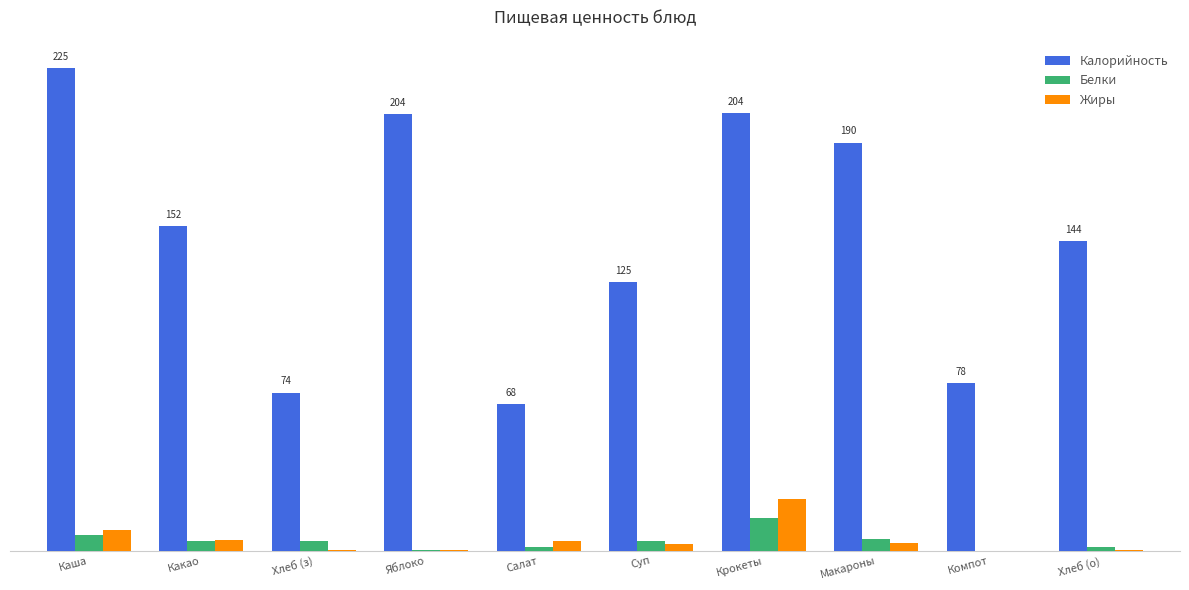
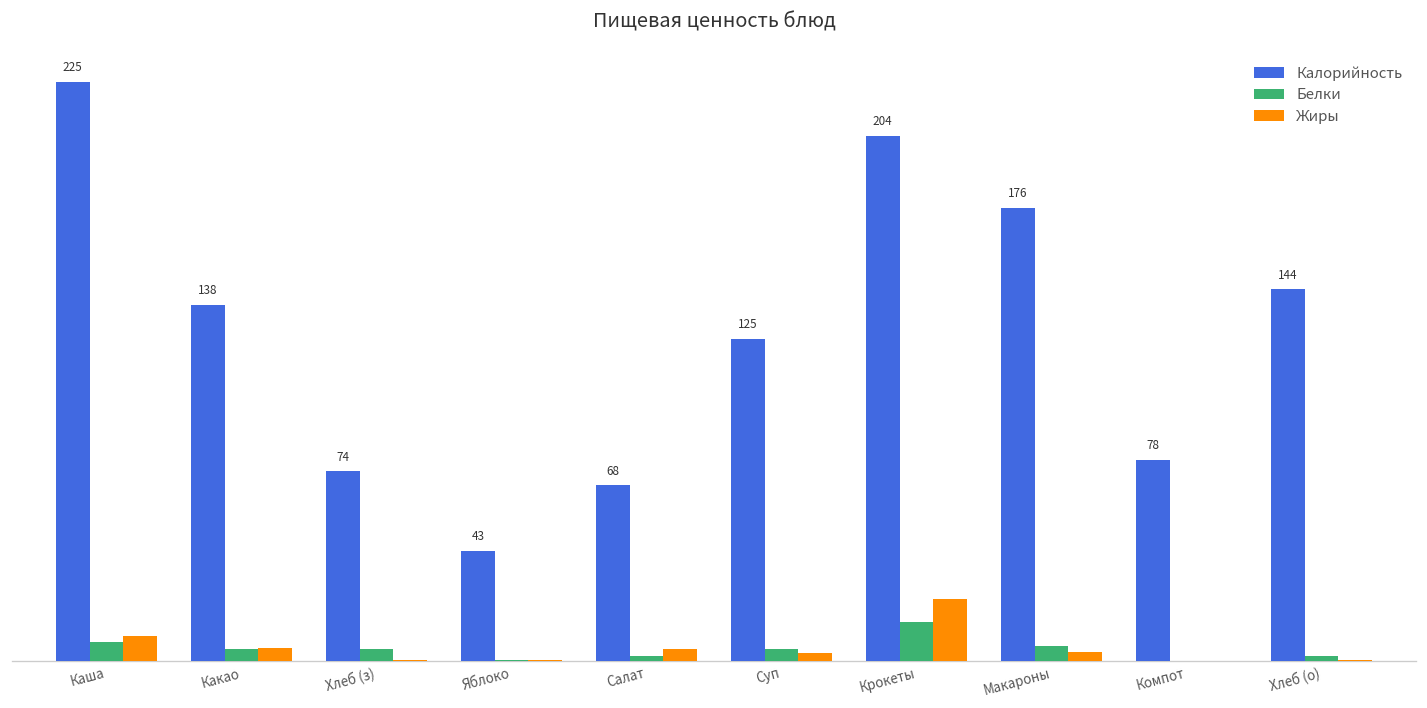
Калорийность, Какао: 152 -> 138
Калорийность, Яблоко: 204 -> 43
Калорийность, Макароны: 190 -> 176
